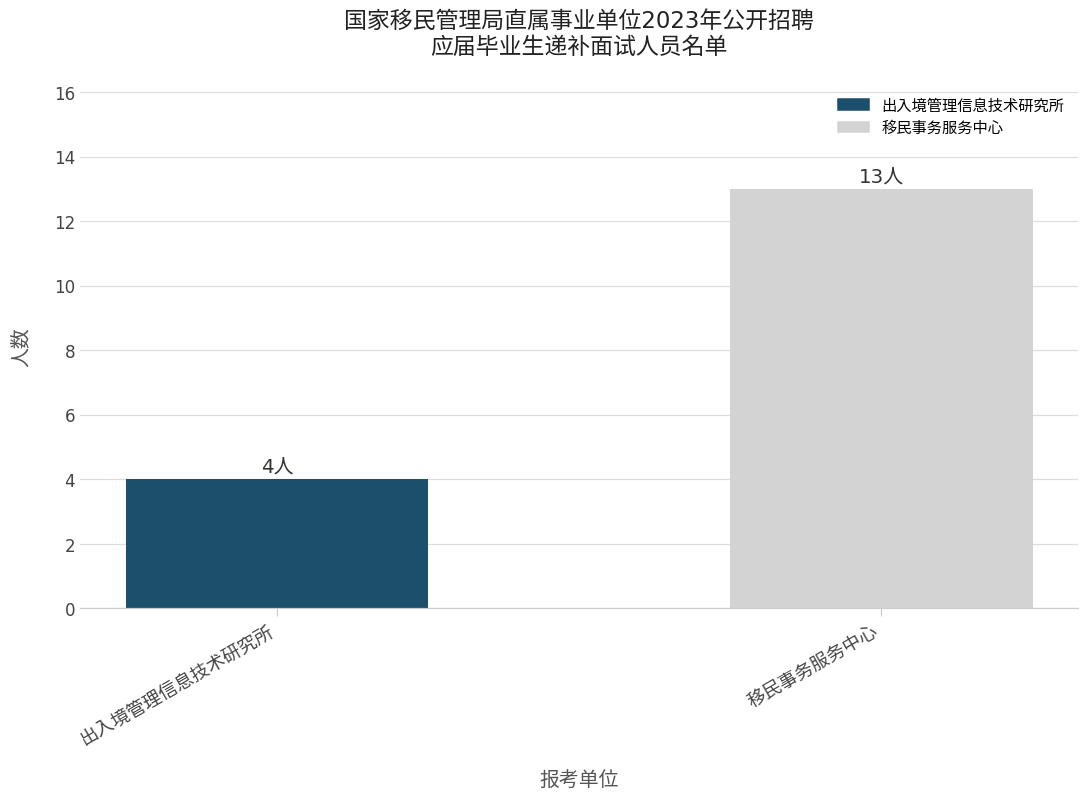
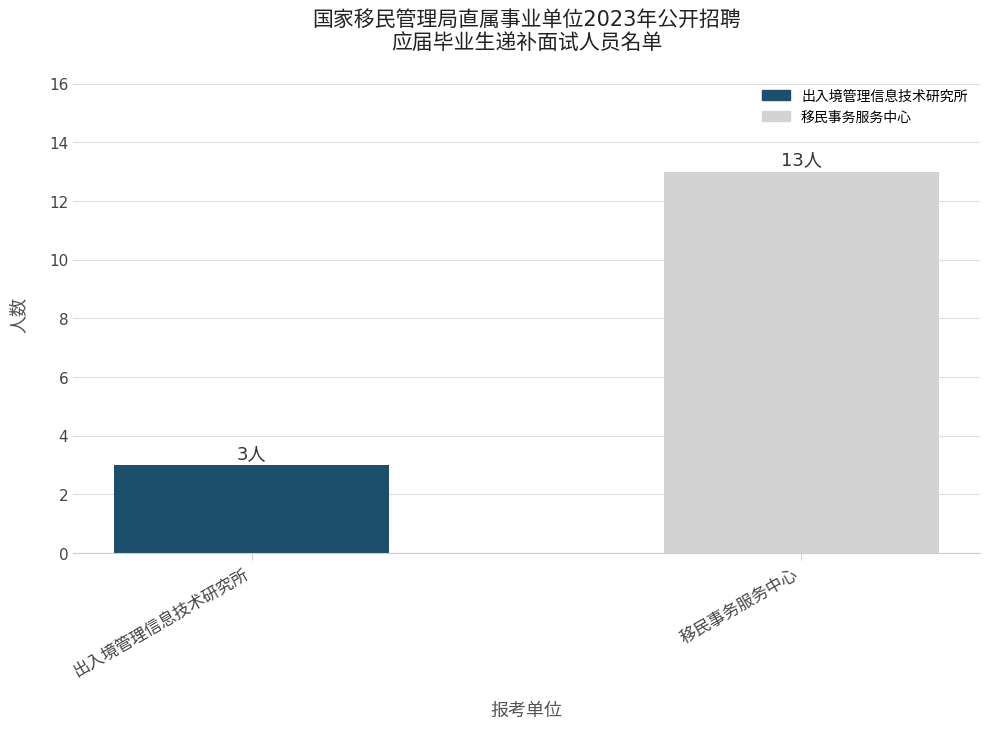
出入境管理信息技术研究所: 4人 -> 3人
